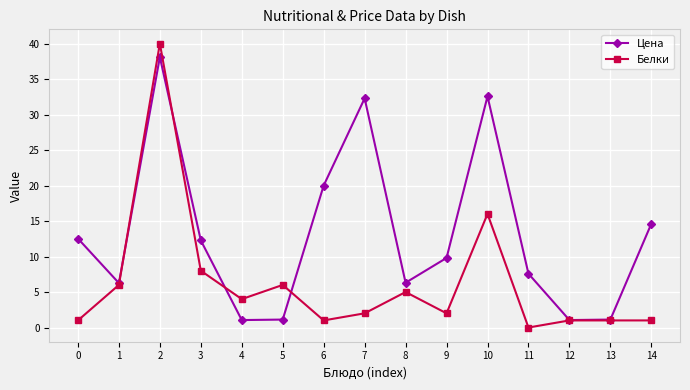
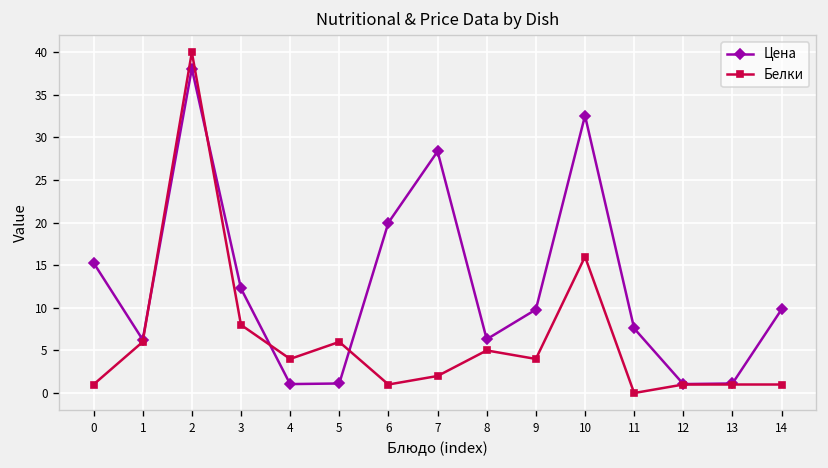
Цена, 0: 13 -> 15
Цена, 7: 32 -> 28
Белки, 9: 2 -> 4
Цена, 14: 15 -> 10
